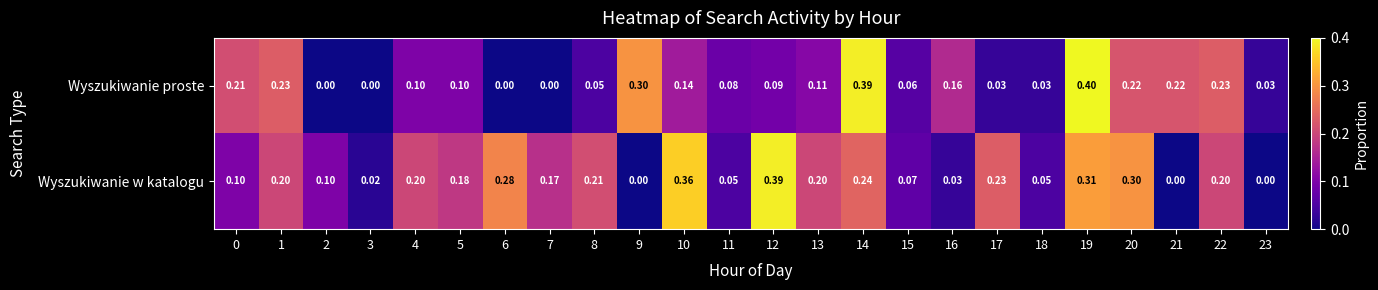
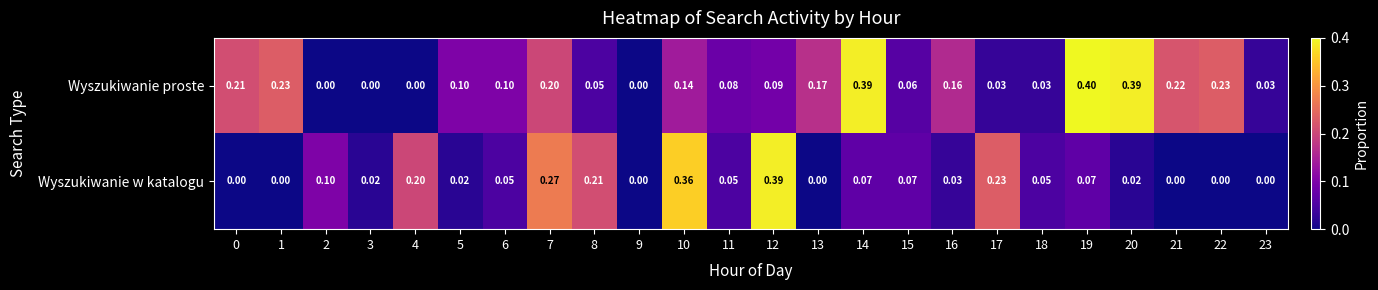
Wyszukiwanie proste, 4: 0.10 -> 0.00
Wyszukiwanie proste, 6: 0.00 -> 0.10
Wyszukiwanie proste, 7: 0.00 -> 0.20
Wyszukiwanie proste, 9: 0.30 -> 0.00
Wyszukiwanie proste, 13: 0.11 -> 0.17
Wyszukiwanie proste, 20: 0.22 -> 0.39
Wyszukiwanie w katalogu, 0: 0.10 -> 0.00
Wyszukiwanie w katalogu, 1: 0.20 -> 0.00
Wyszukiwanie w katalogu, 5: 0.18 -> 0.02
Wyszukiwanie w katalogu, 6: 0.28 -> 0.05
Wyszukiwanie w katalogu, 7: 0.17 -> 0.27
Wyszukiwanie w katalogu, 13: 0.20 -> 0.00
Wyszukiwanie w katalogu, 14: 0.24 -> 0.07
Wyszukiwanie w katalogu, 19: 0.31 -> 0.07
Wyszukiwanie w katalogu, 20: 0.30 -> 0.02
Wyszukiwanie w katalogu, 22: 0.20 -> 0.00
